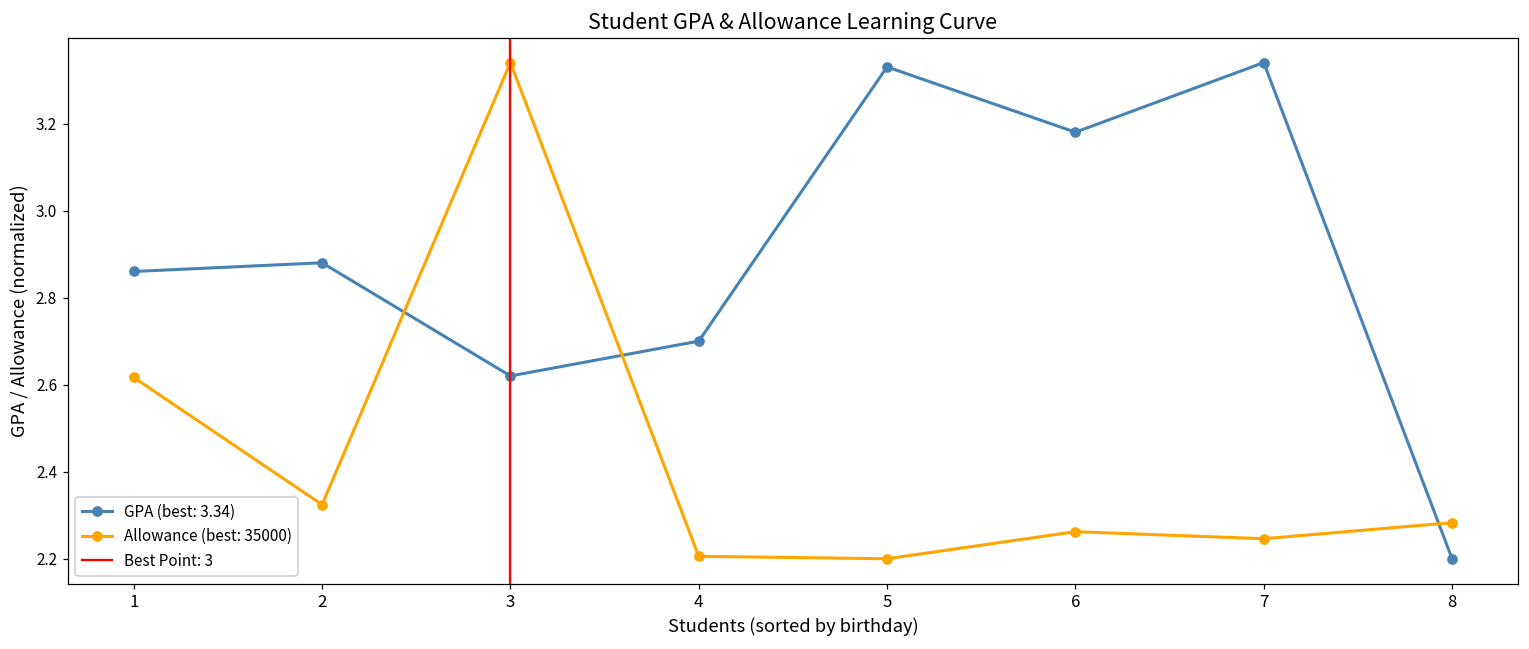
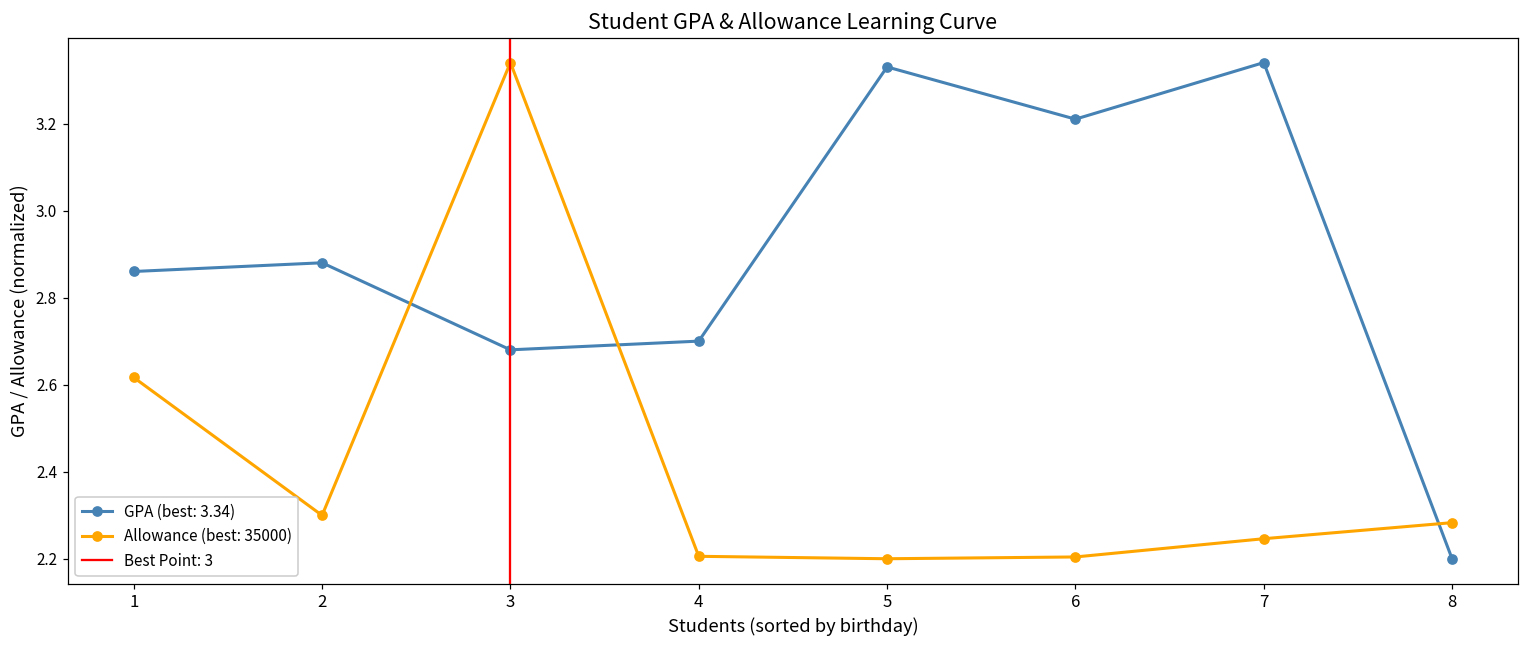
Allowance (best: 35000), 2: 2.32 -> 2.30
GPA (best: 3.34), 3: 2.62 -> 2.68
GPA (best: 3.34), 6: 3.18 -> 3.21
Allowance (best: 35000), 6: 2.26 -> 2.20
